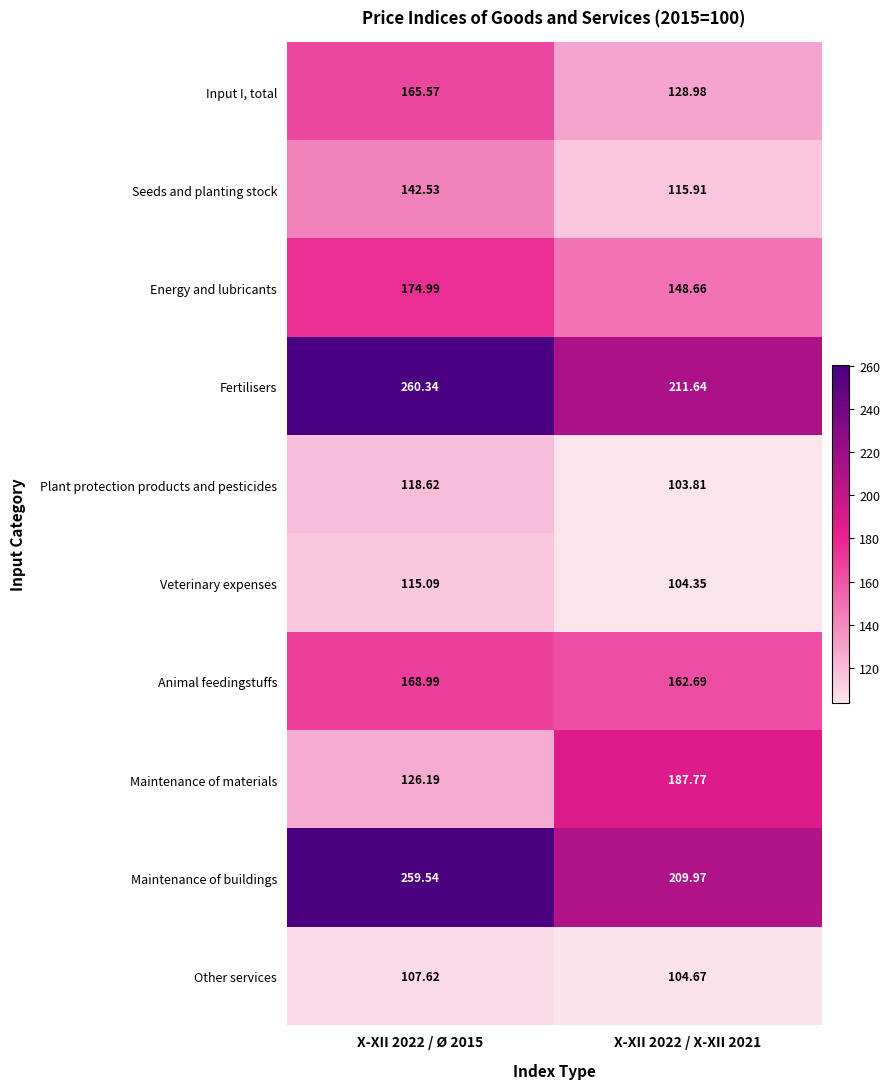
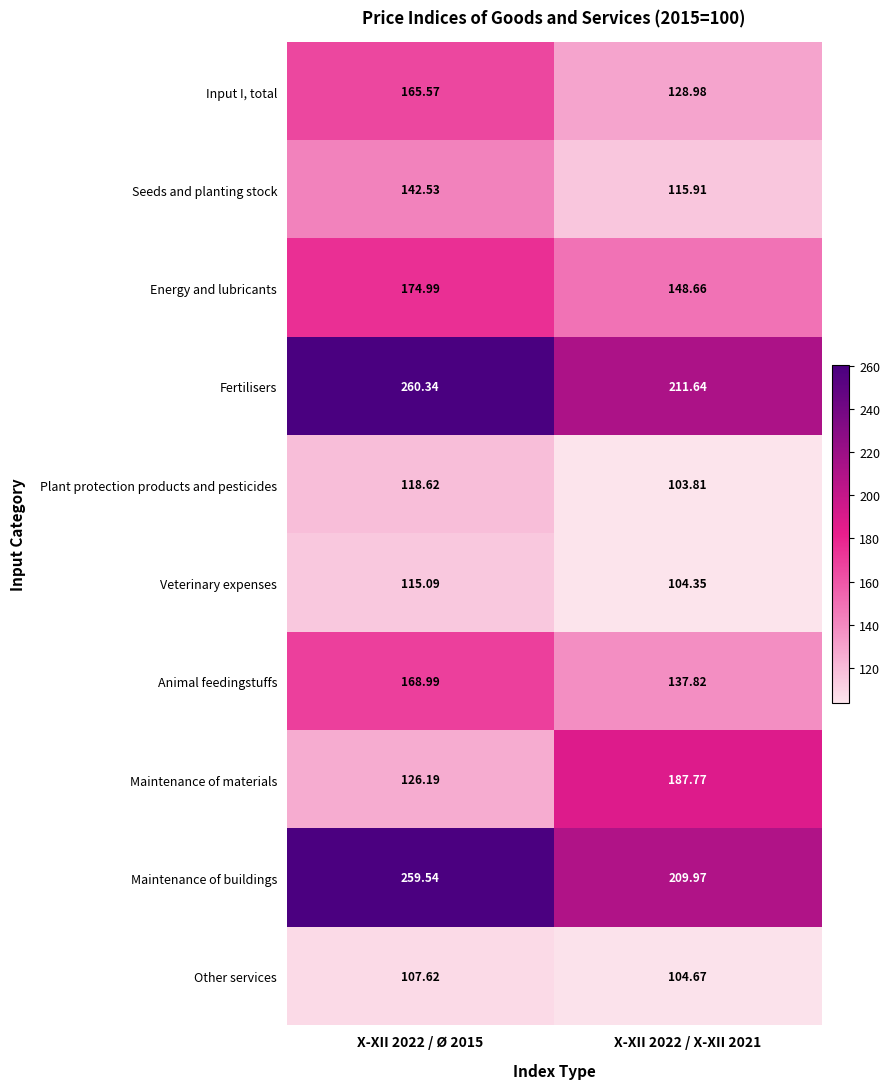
Animal feedingstuffs, X-XII 2022 / X-XII 2021: 162.69 -> 137.82
